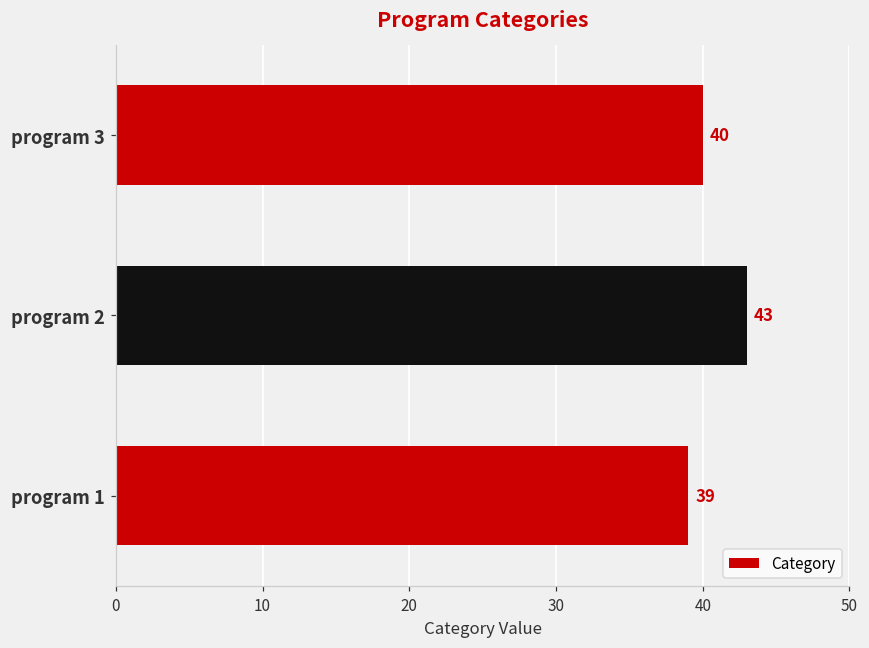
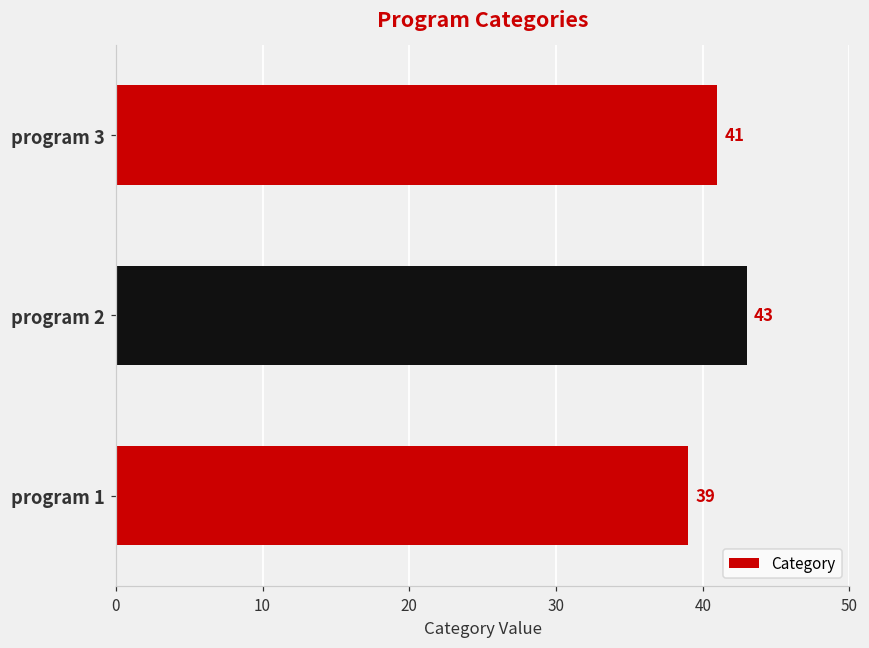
program 3: 40 -> 41
